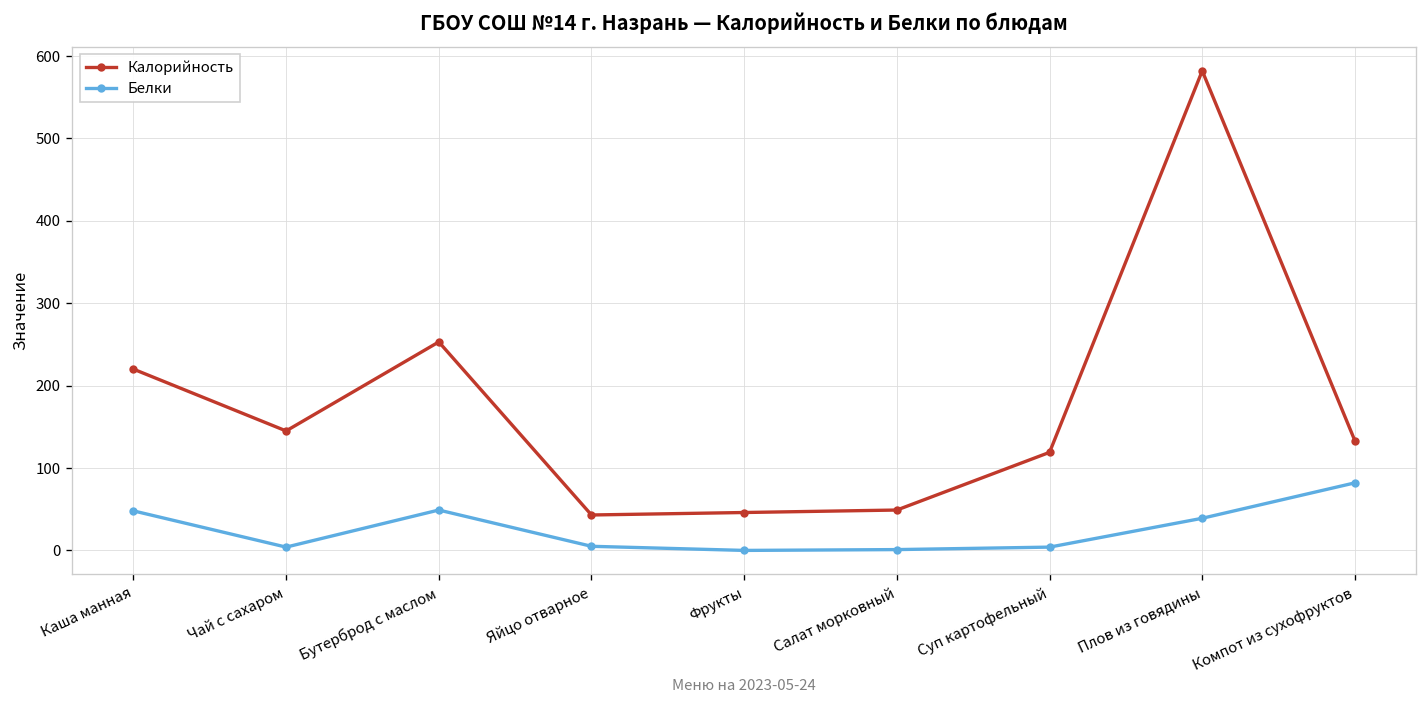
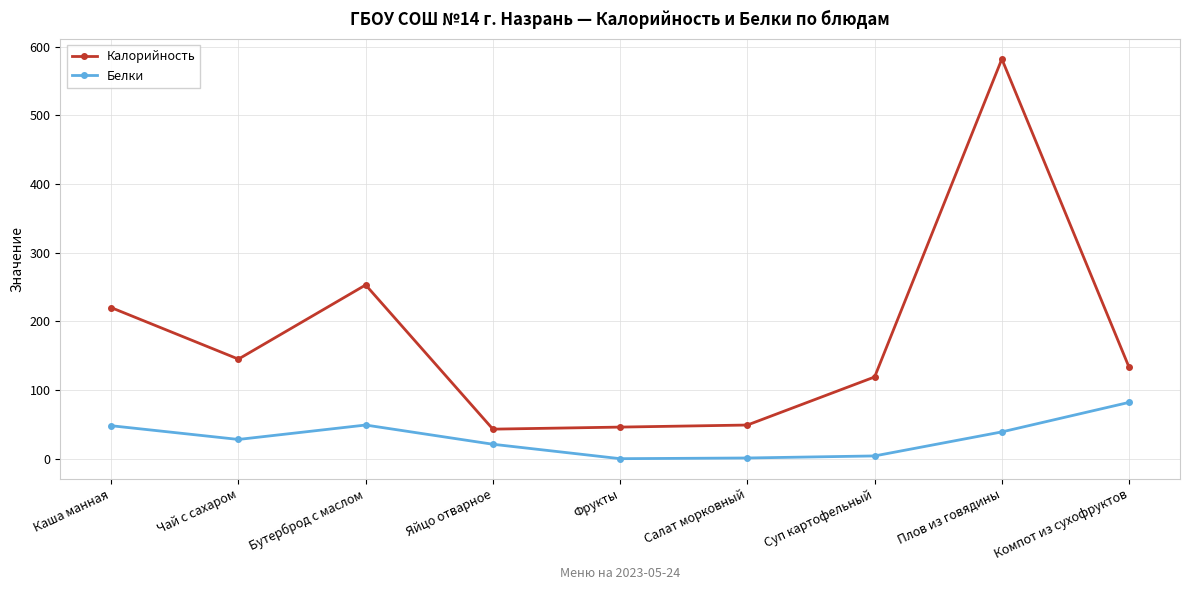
Белки, Чай с сахаром: 0 -> 30
Белки, Яйцо отварное: 10 -> 20
